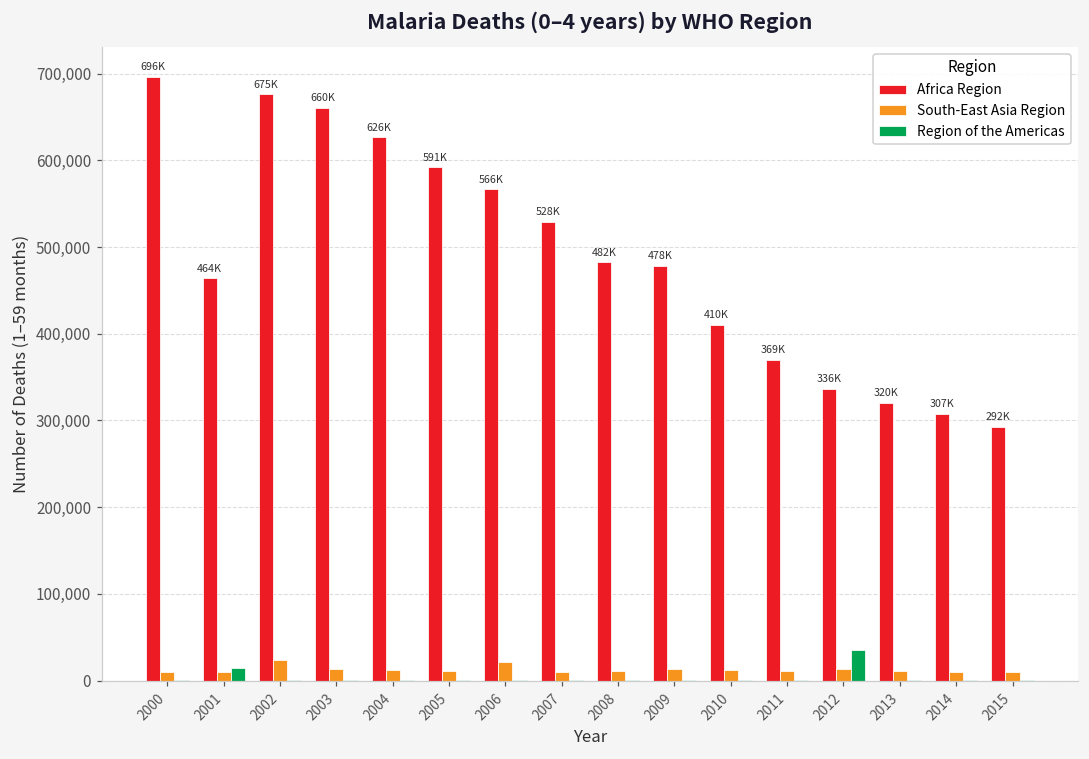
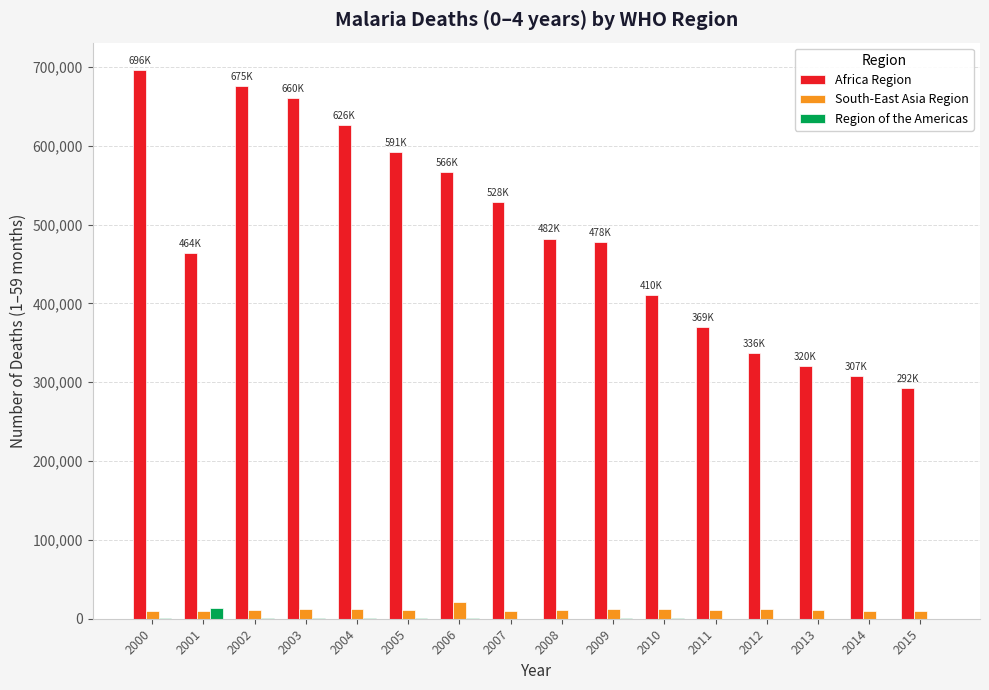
South-East Asia Region, 2002: 20,000 -> 10,000
Region of the Americas, 2012: 40,000 -> 0
